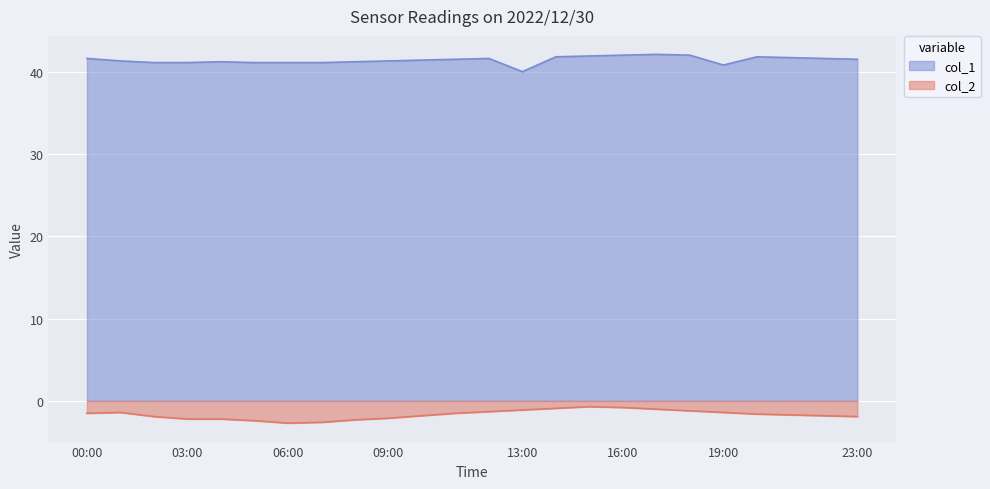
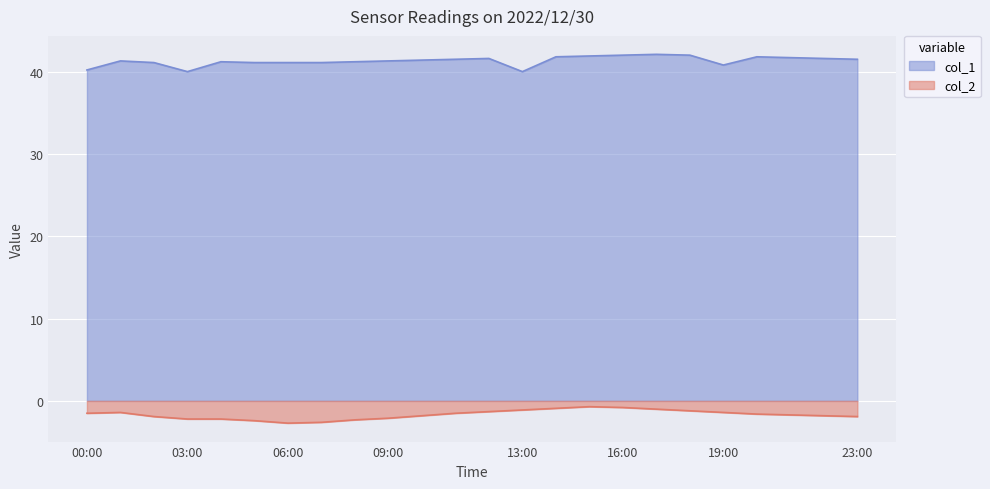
col_1, 00:00: 42 -> 40
col_1, 03:00: 41 -> 40
